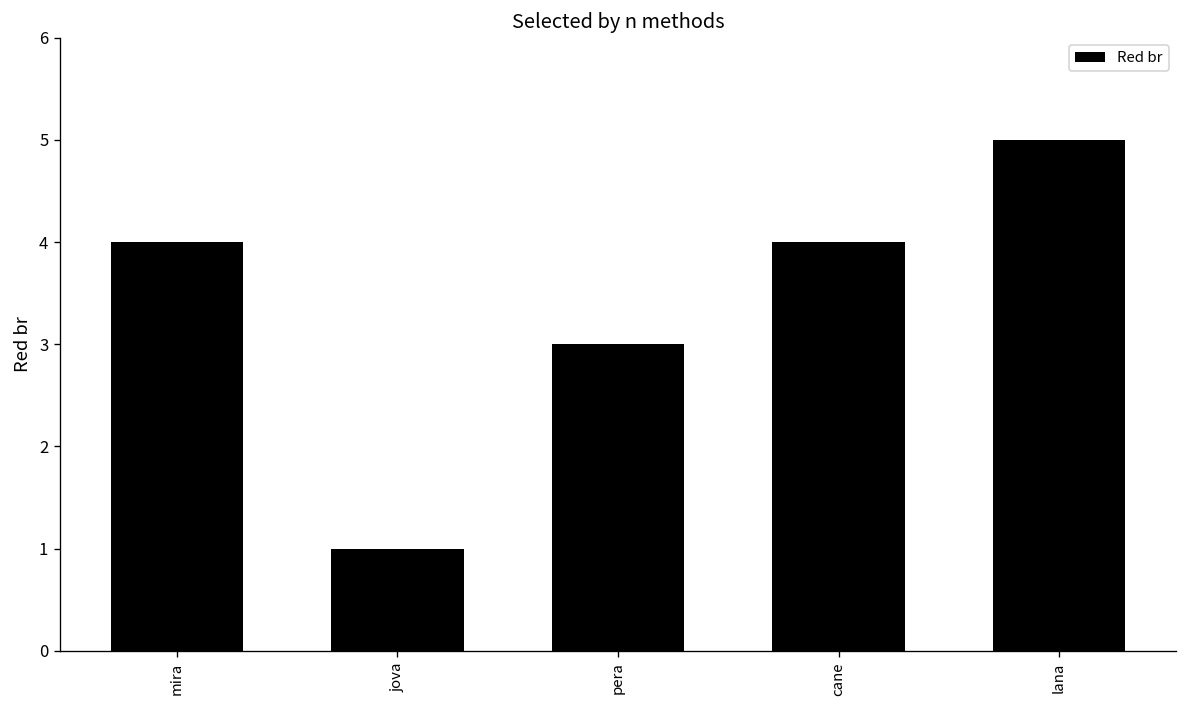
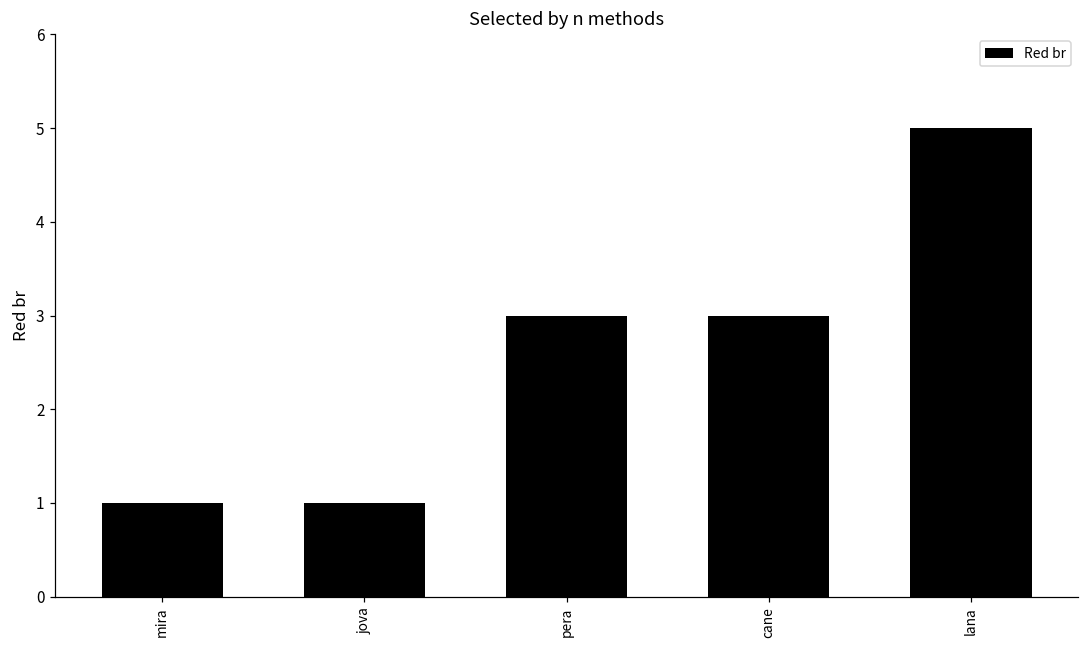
mira: 4 -> 1
cane: 4 -> 3
